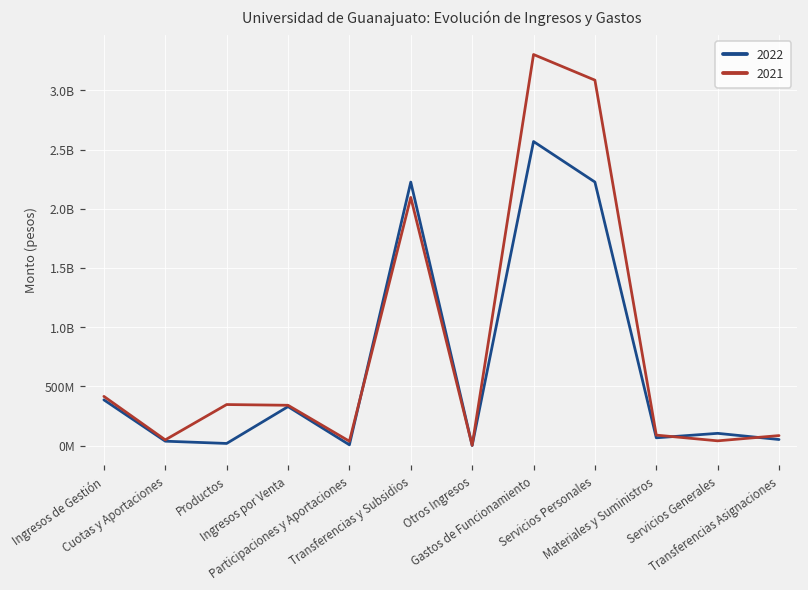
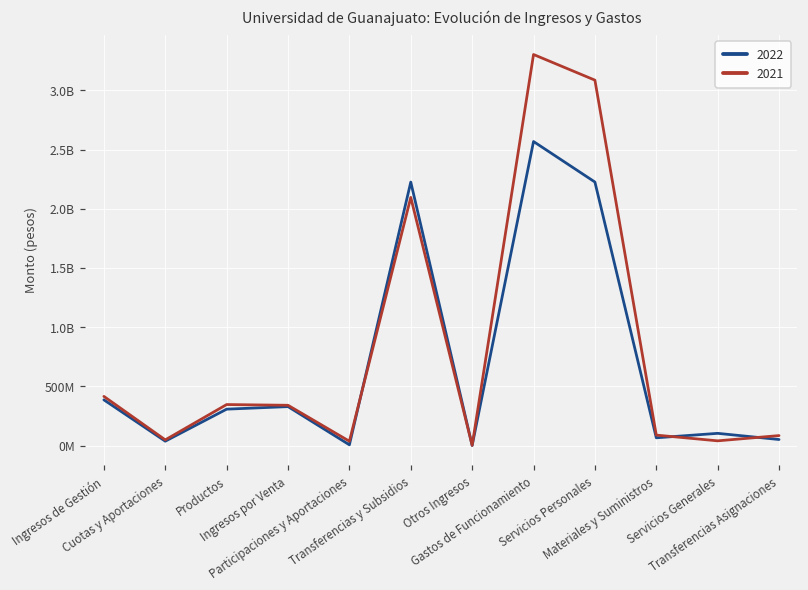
2022, Productos: 20000000 -> 310000000
